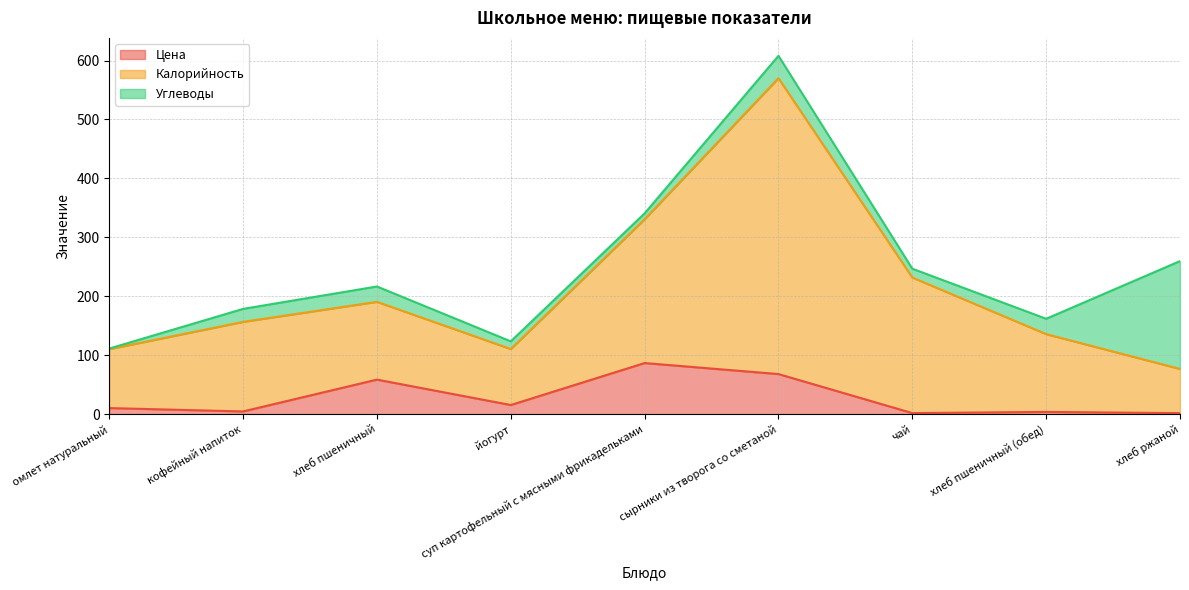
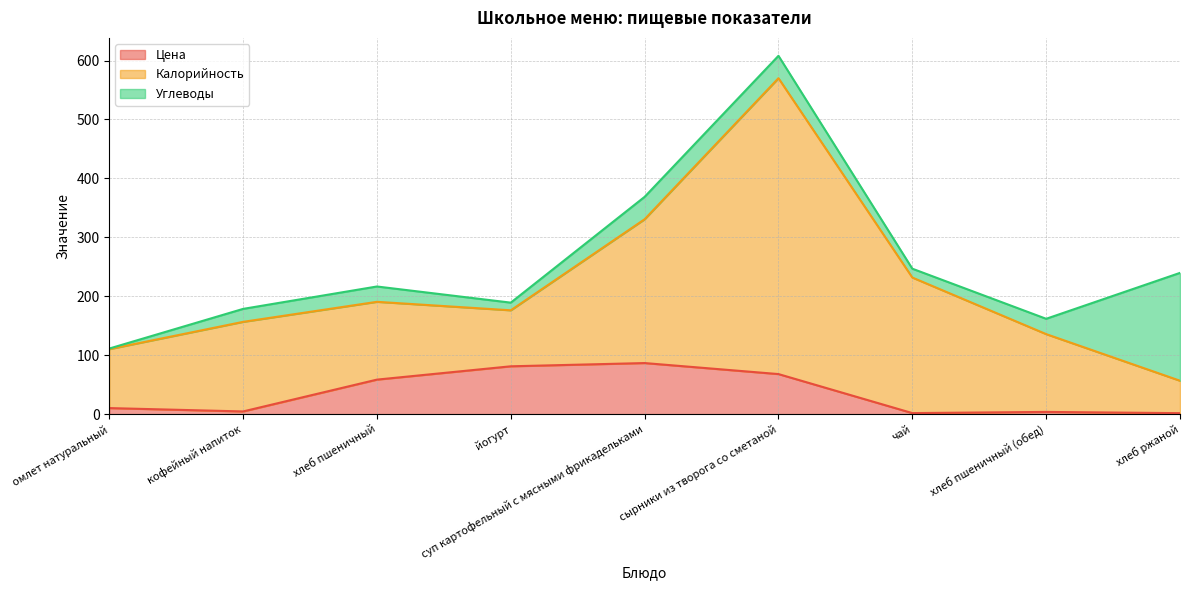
Цена, йогурт: 20 -> 80
Углеводы, суп картофельный с мясными фрикадельками: 10 -> 40
Калорийность, хлеб ржаной: 80 -> 60
